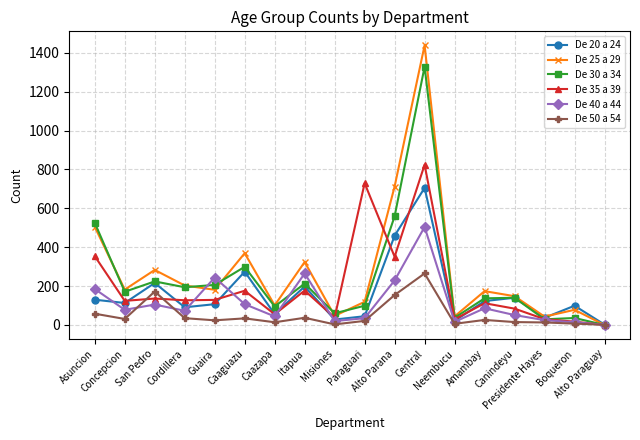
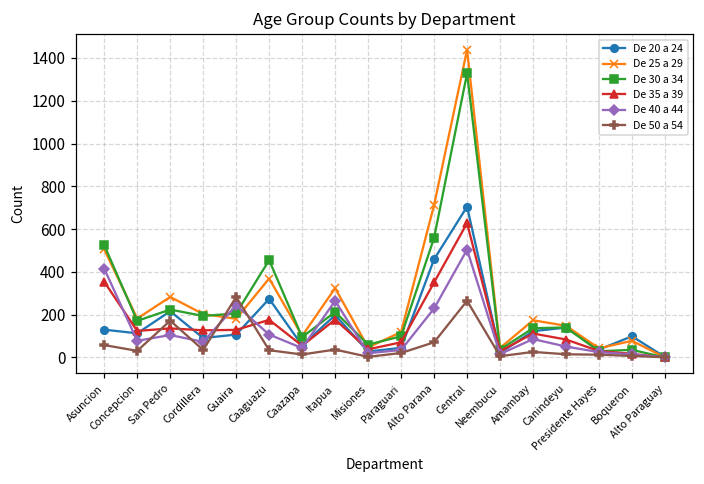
De 40 a 44, Asuncion: 190 -> 420
De 50 a 54, Guaira: 20 -> 280
De 30 a 34, Caaguazu: 300 -> 460
De 35 a 39, Paraguari: 730 -> 70
De 50 a 54, Alto Parana: 150 -> 70
De 35 a 39, Central: 820 -> 630
